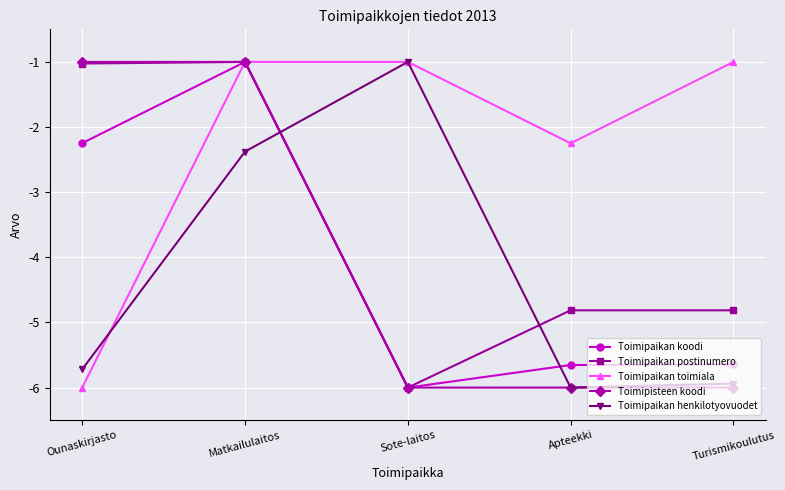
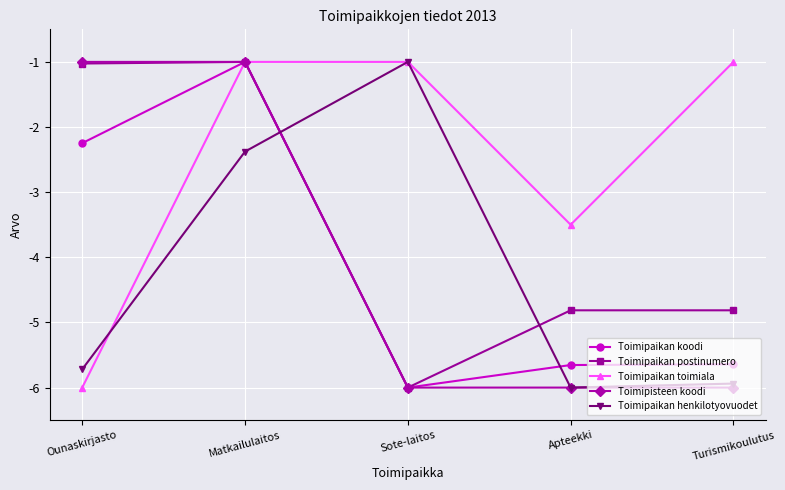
Toimipaikan toimiala, Apteekki: -2.3 -> -3.5
